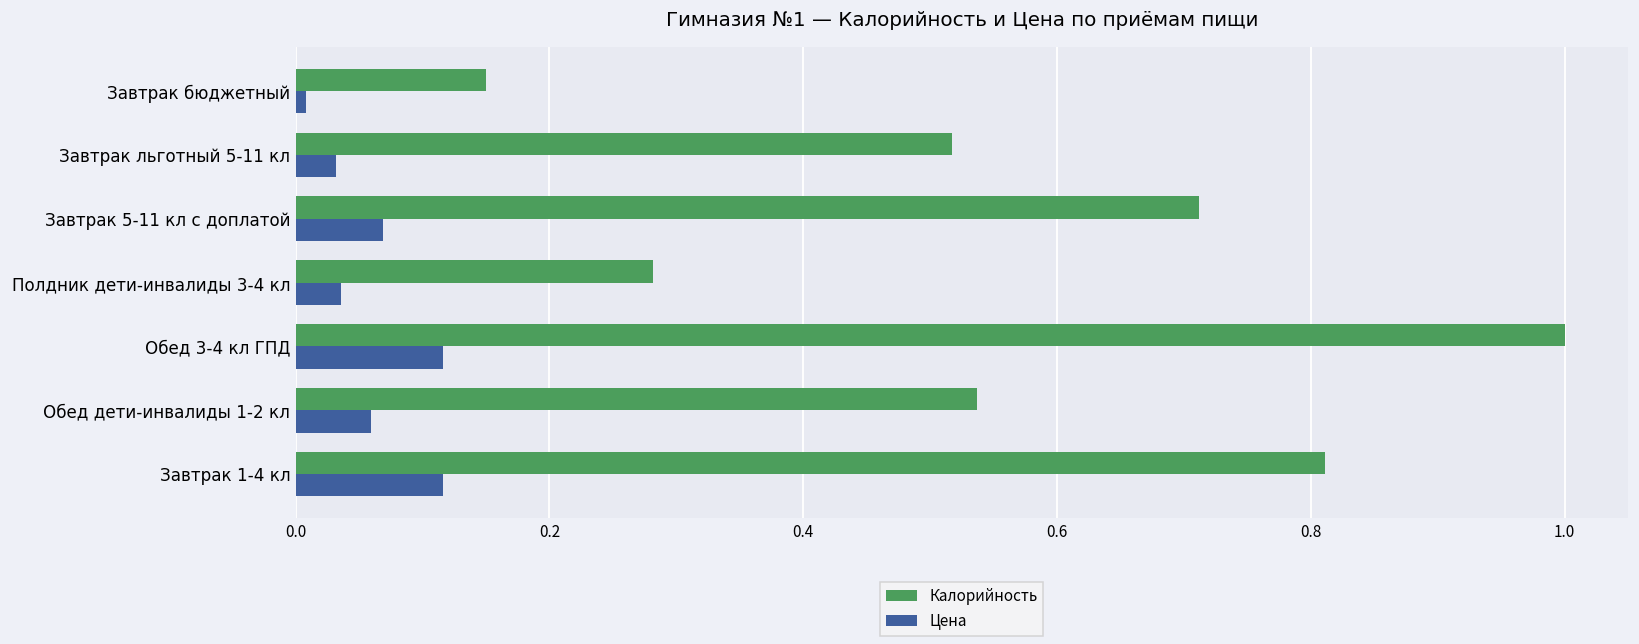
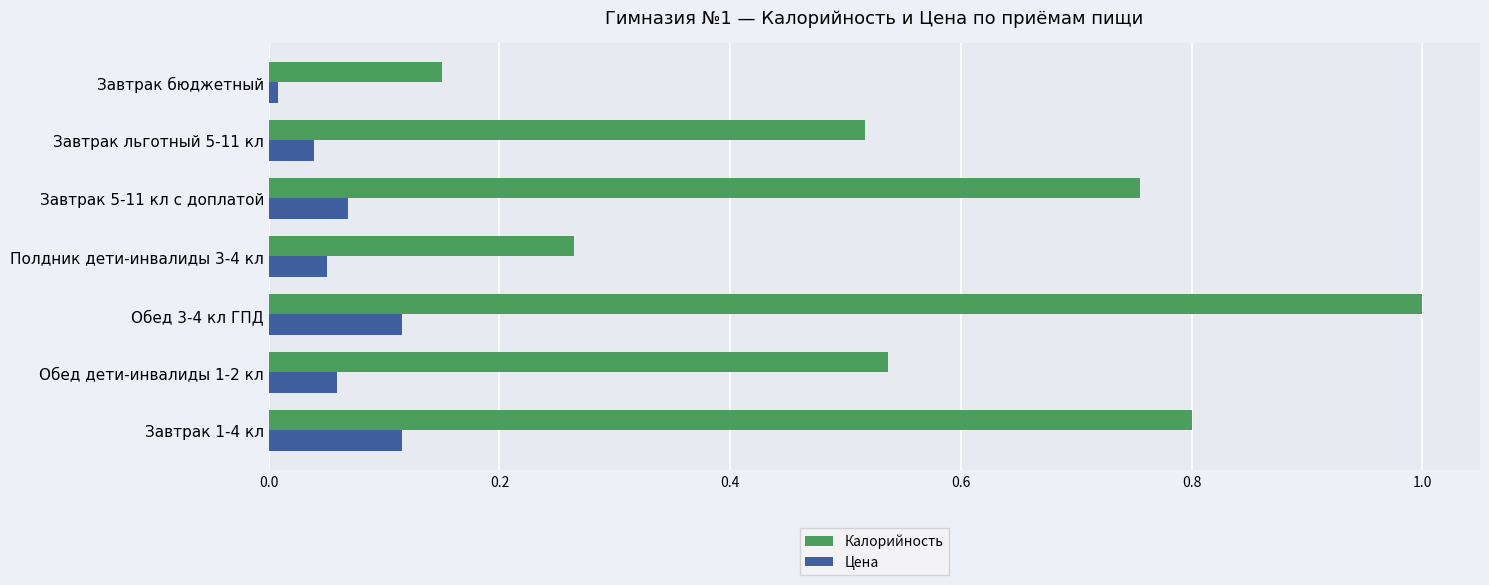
Цена, Завтрак льготный 5-11 кл: 0.032 -> 0.040
Калорийность, Завтрак 5-11 кл с доплатой: 0.712 -> 0.755
Калорийность, Полдник дети-инвалиды 3-4 кл: 0.281 -> 0.265
Цена, Полдник дети-инвалиды 3-4 кл: 0.036 -> 0.050
Калорийность, Завтрак 1-4 кл: 0.811 -> 0.801
